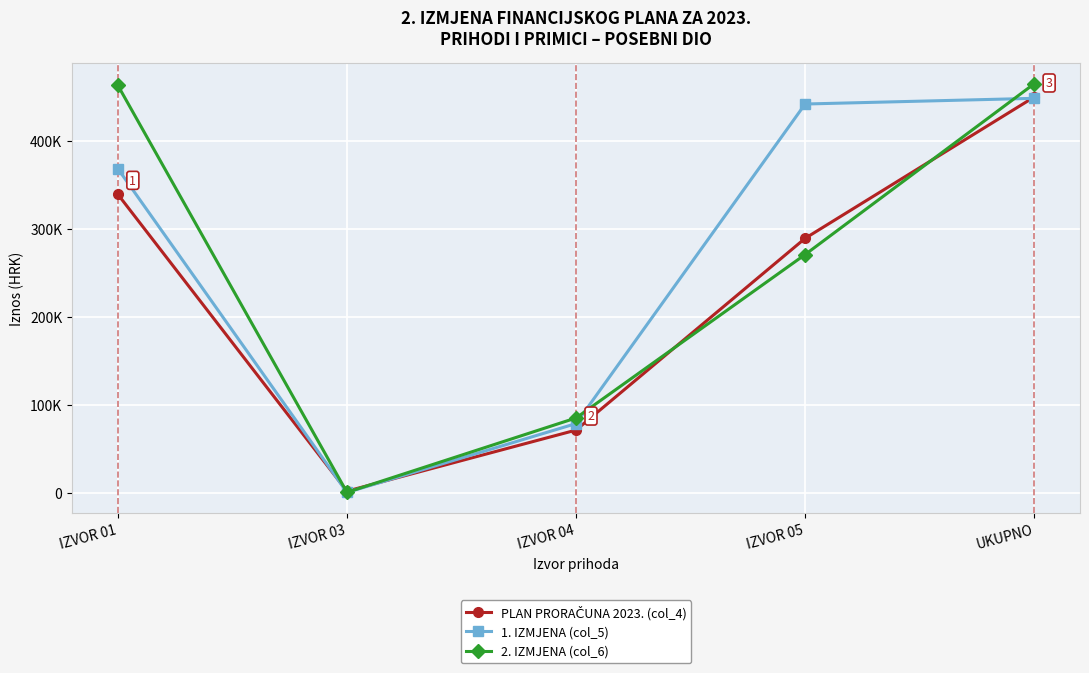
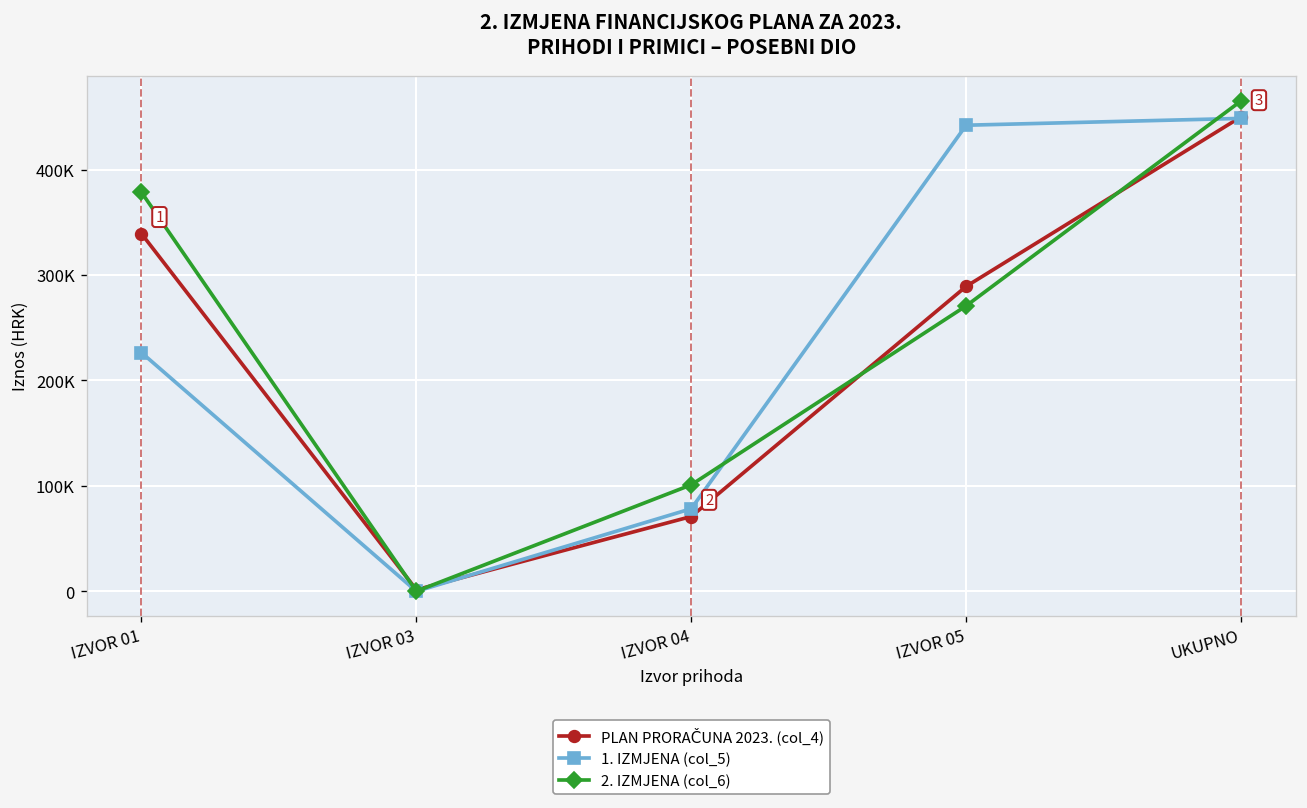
1. IZMJENA (col_5), IZVOR 01: 370000 -> 230000
2. IZMJENA (col_6), IZVOR 01: 460000 -> 380000
2. IZMJENA (col_6), IZVOR 04: 80000 -> 100000
